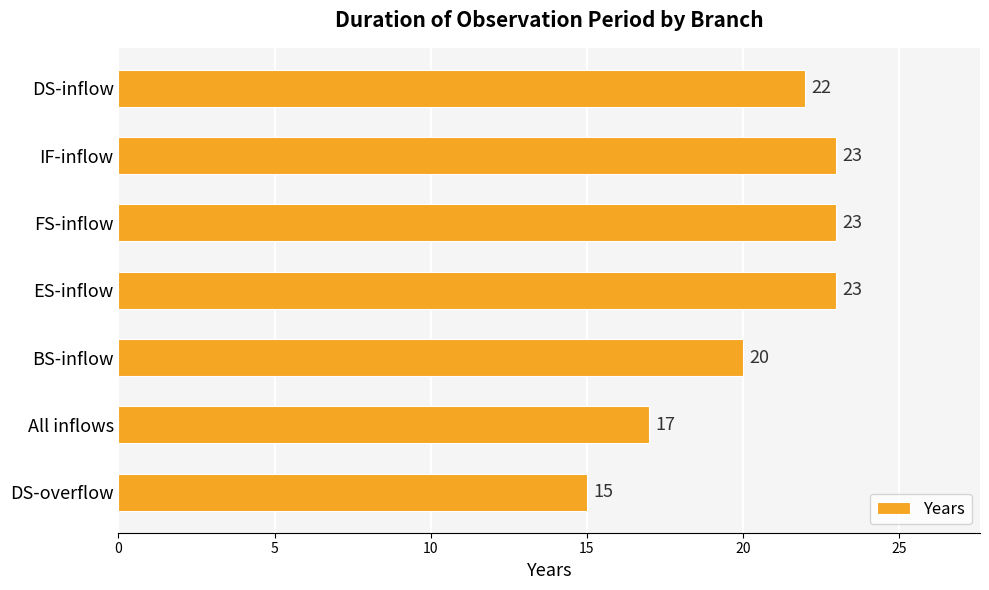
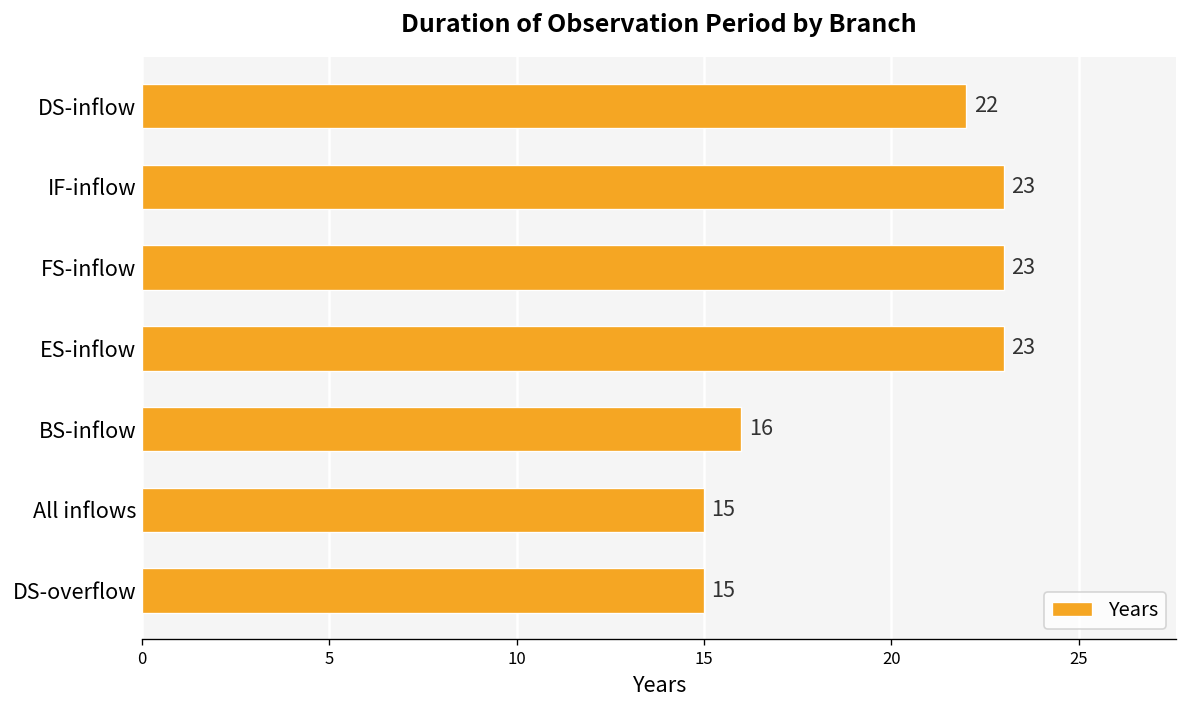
BS-inflow: 20 -> 16
All inflows: 17 -> 15
